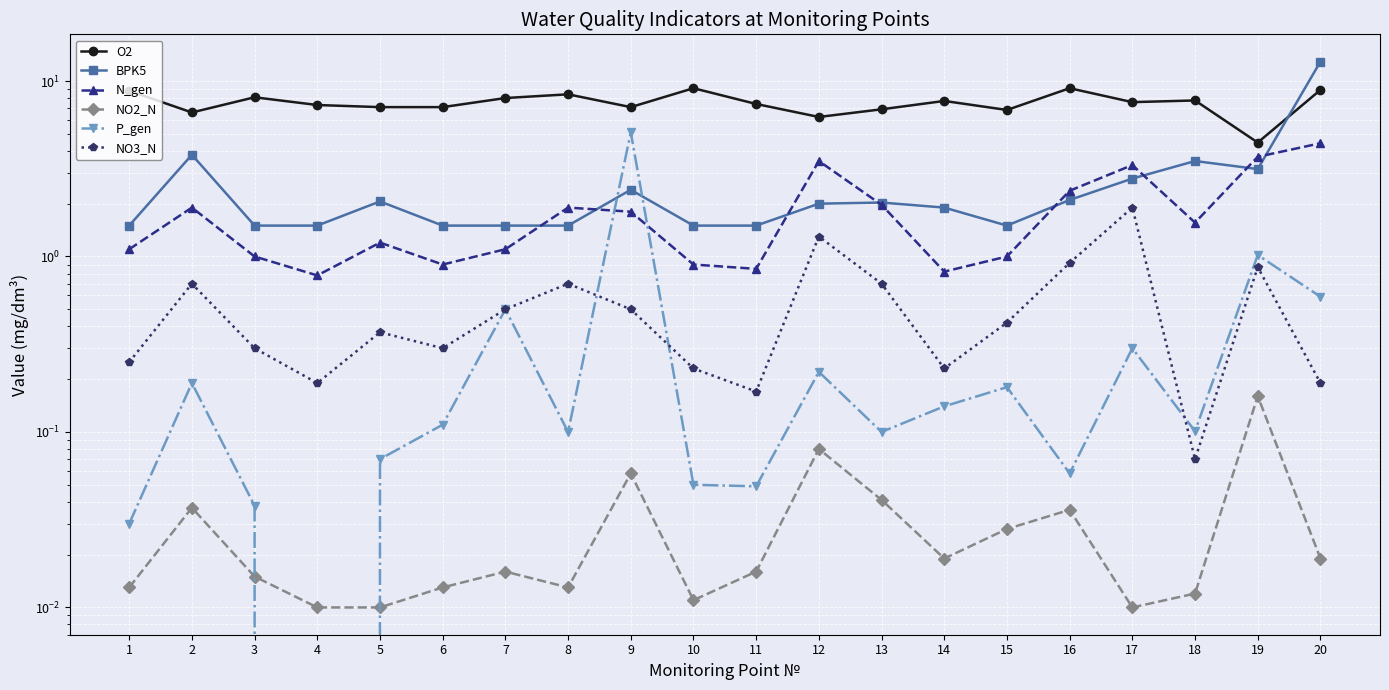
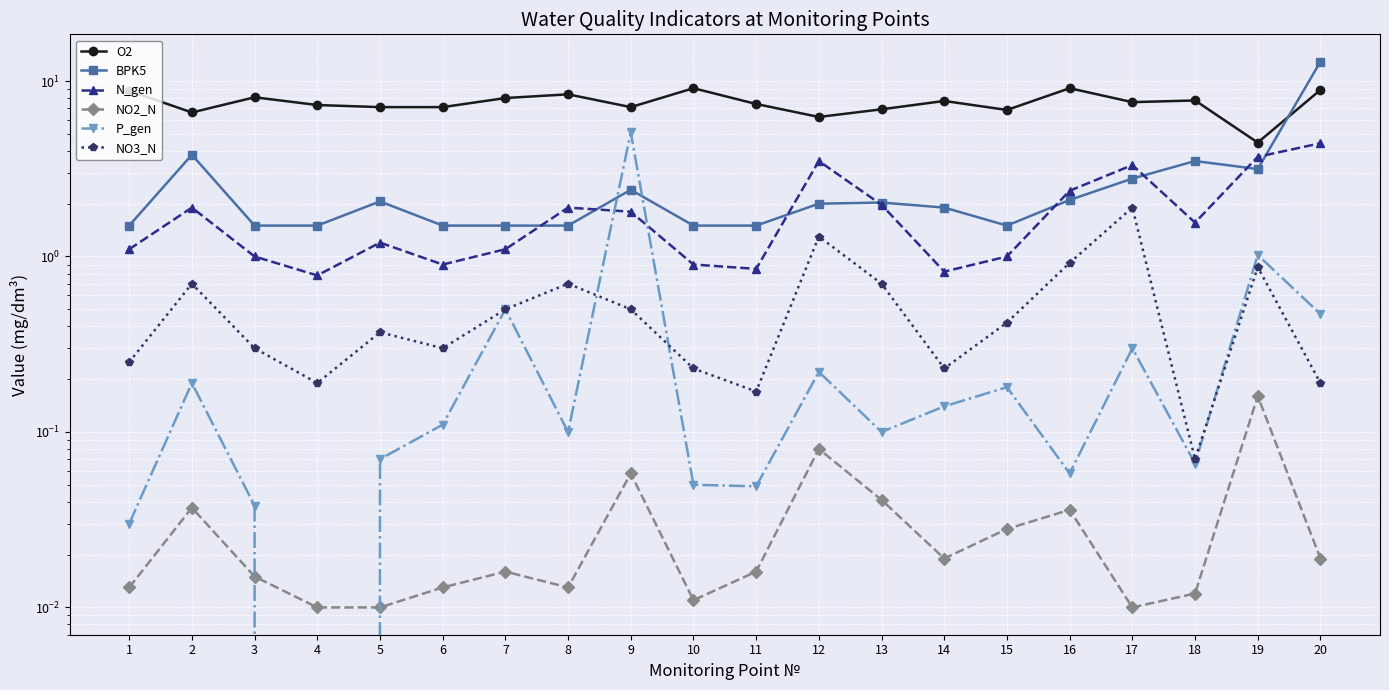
P_gen, 18: 0.10 -> 0.066
P_gen, 20: 0.59 -> 0.47
